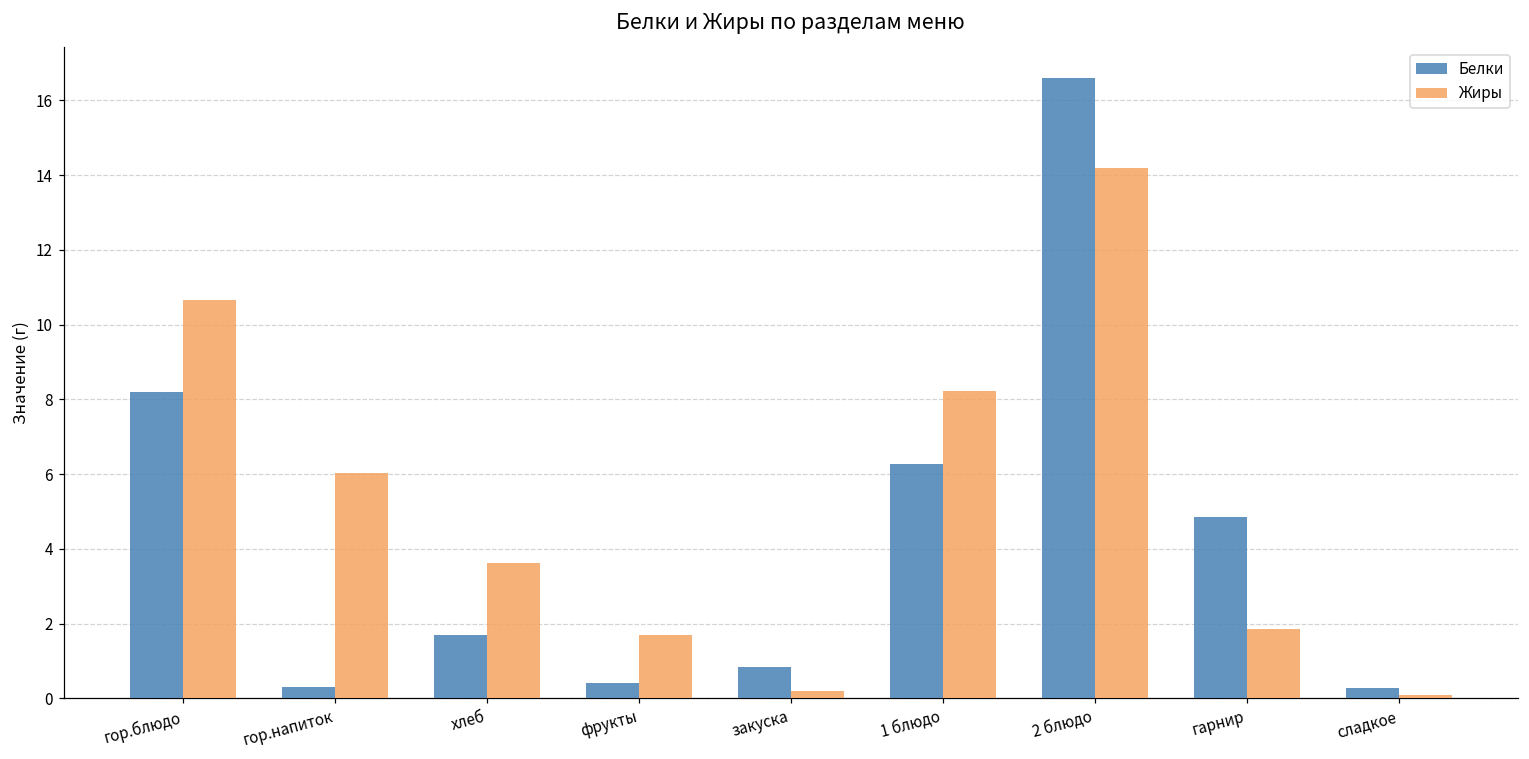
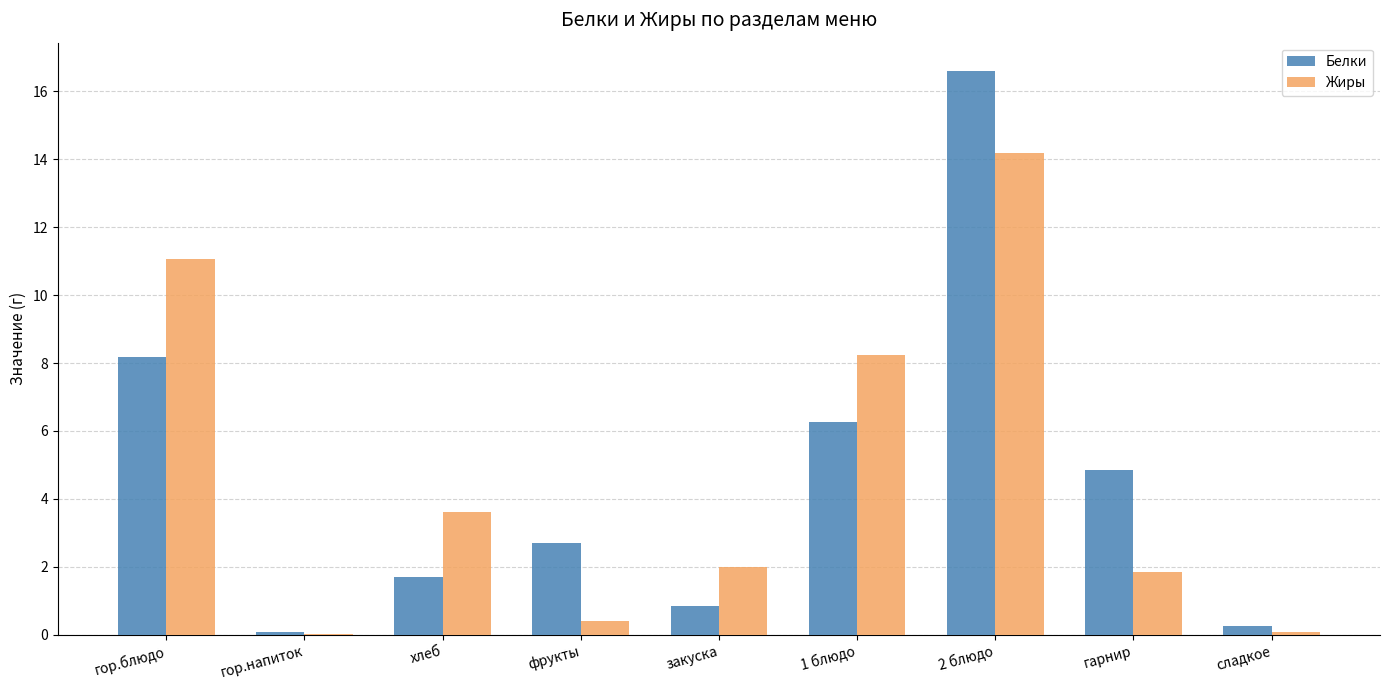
Жиры, гор.блюдо: 10.7 -> 11.1
Белки, гор.напиток: 0.3 -> 0.1
Жиры, гор.напиток: 6.0 -> 0.0
Белки, фрукты: 0.4 -> 2.7
Жиры, фрукты: 1.7 -> 0.4
Жиры, закуска: 0.2 -> 2.0
